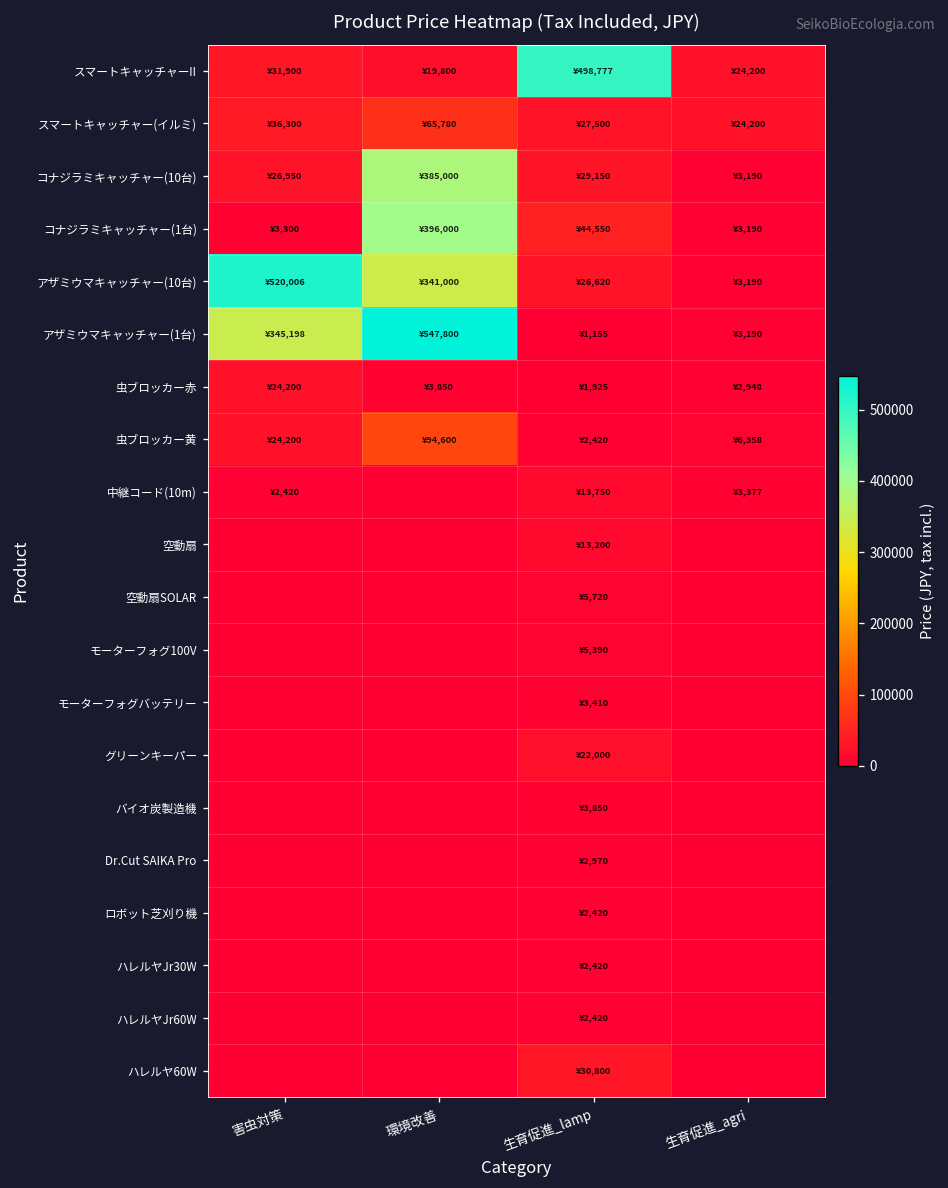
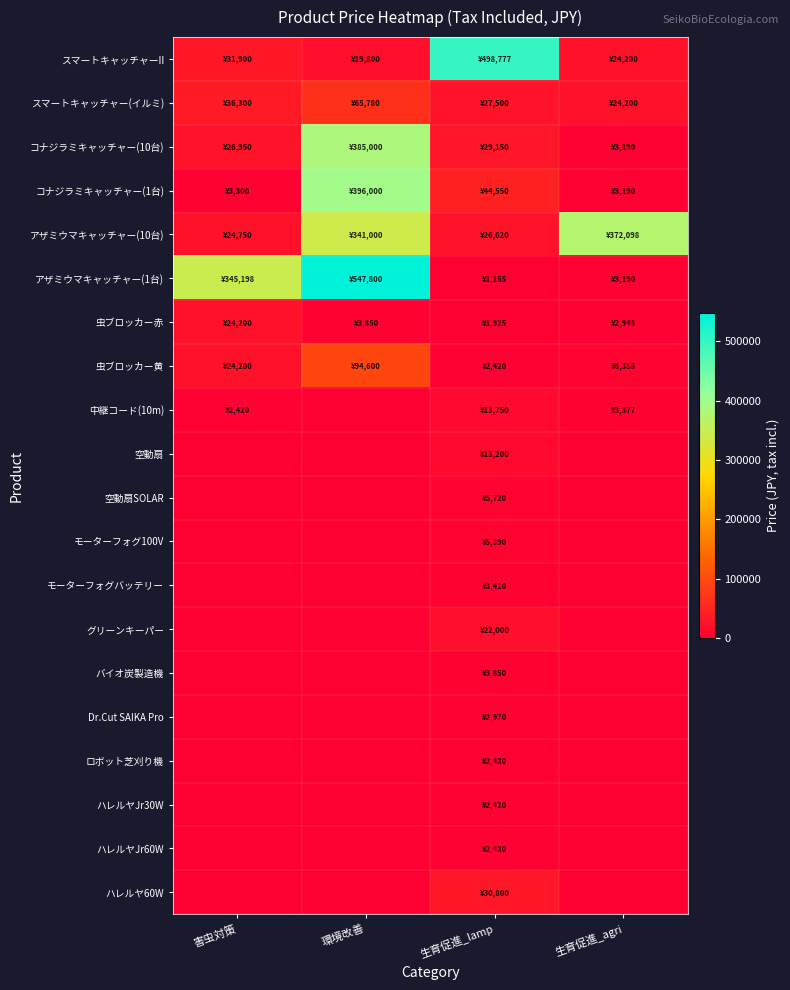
アザミウマキャッチャー(10台), 害虫対策: ¥520,006 -> ¥24,750
アザミウマキャッチャー(10台), 生育促進_agri: ¥3,190 -> ¥372,098
